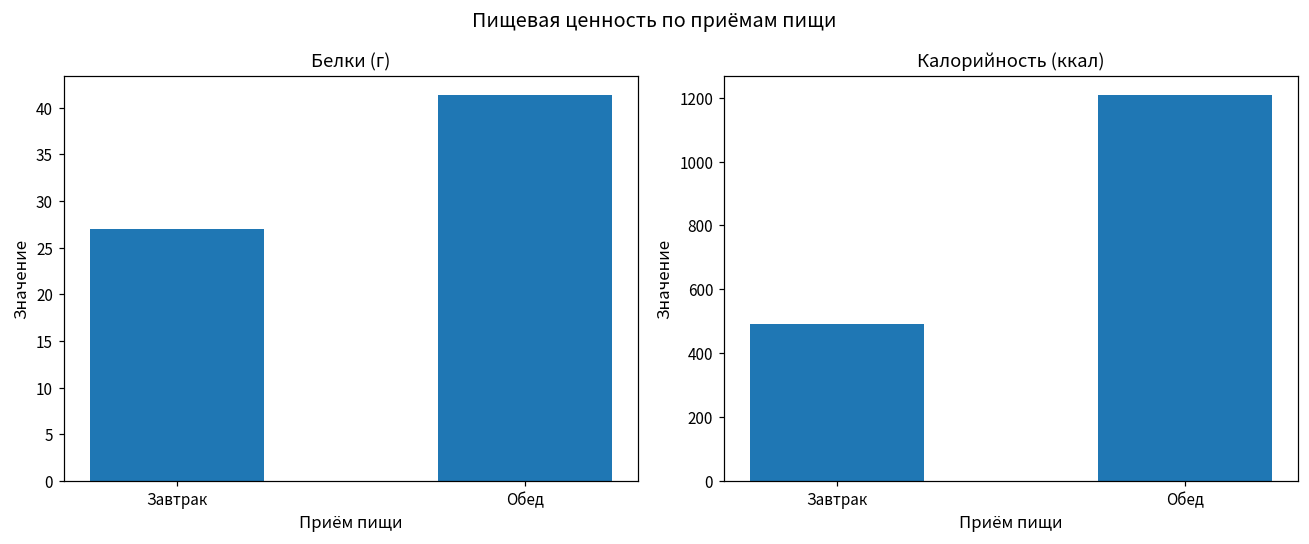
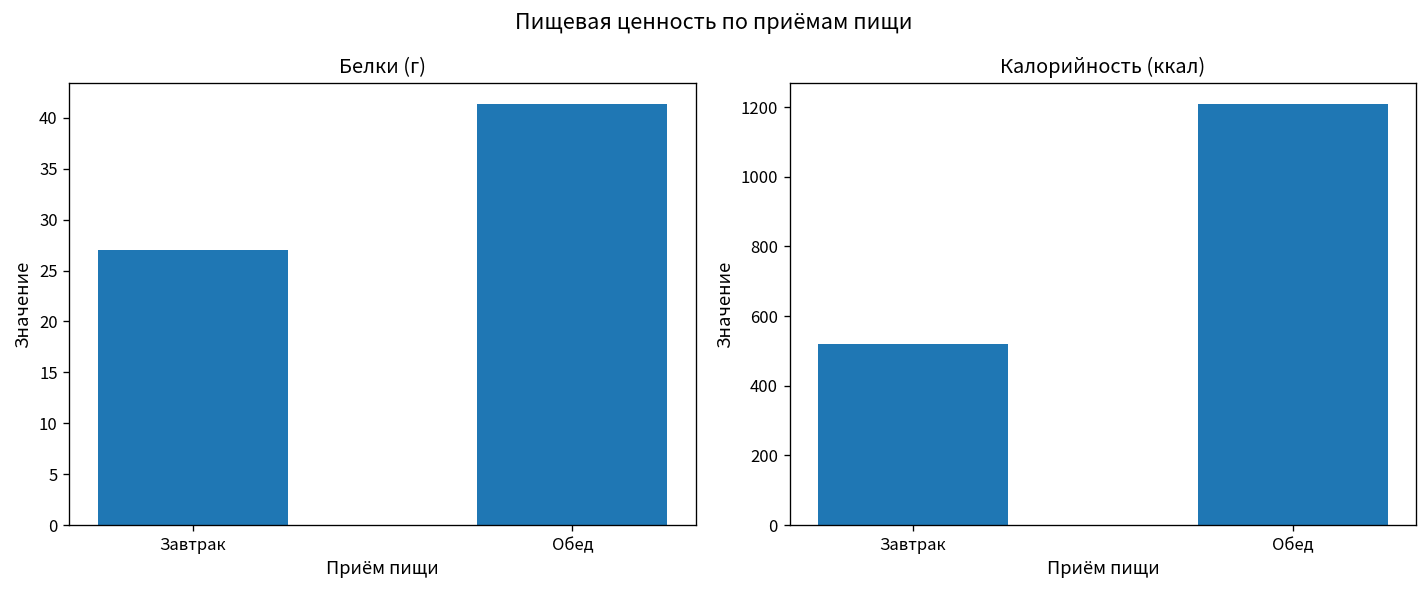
Калорийность (ккал), Завтрак: 490 -> 520
